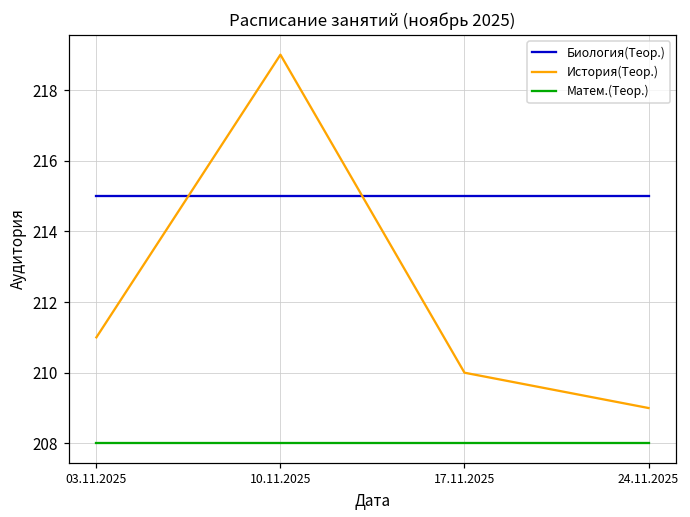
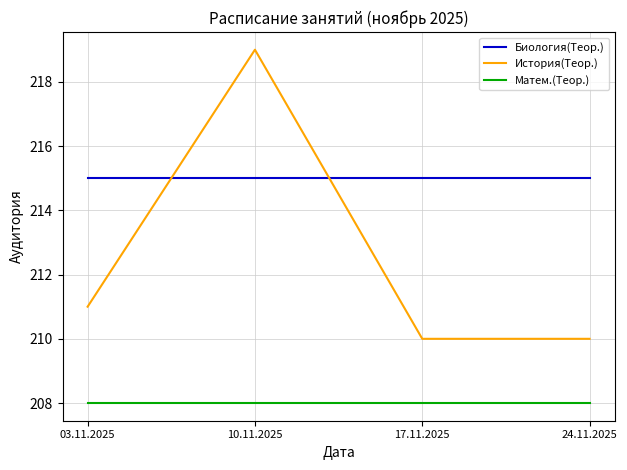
История(Теор.), 24.11.2025: 209 -> 210
